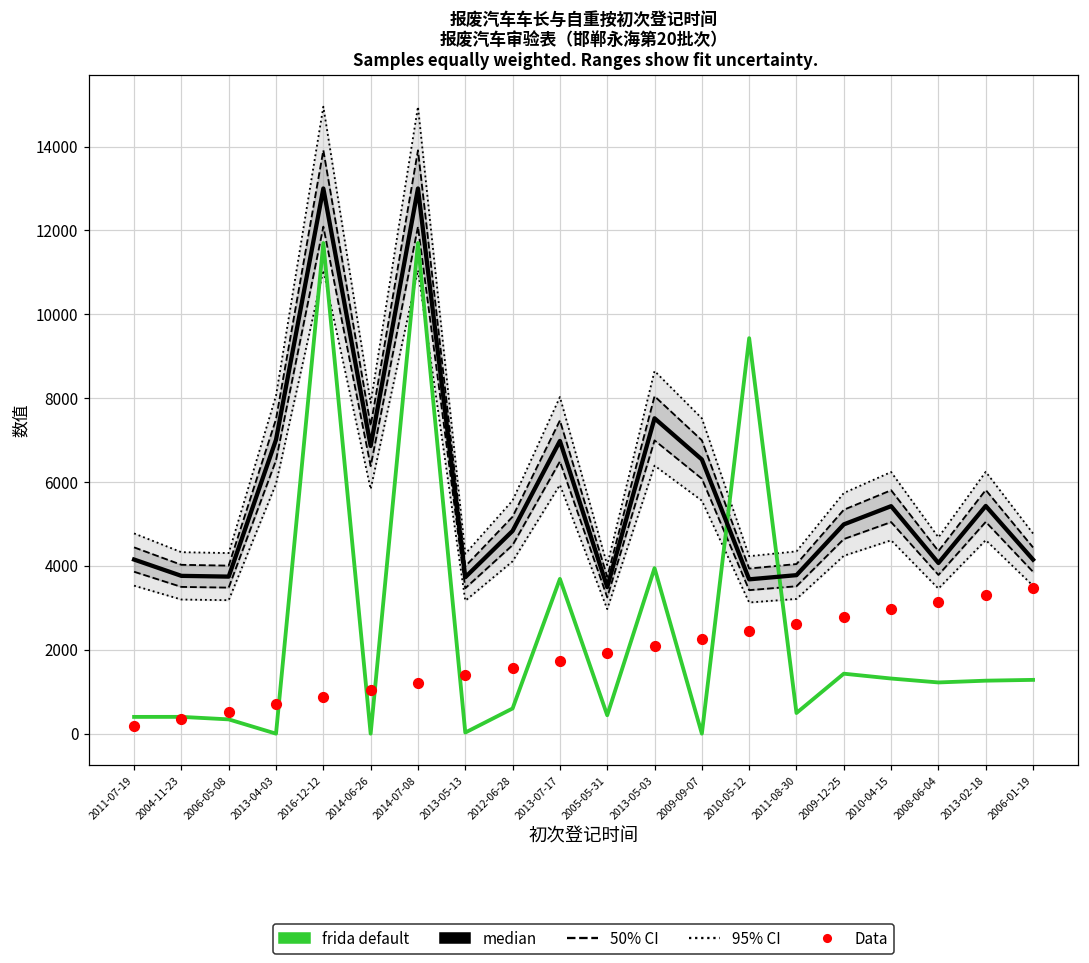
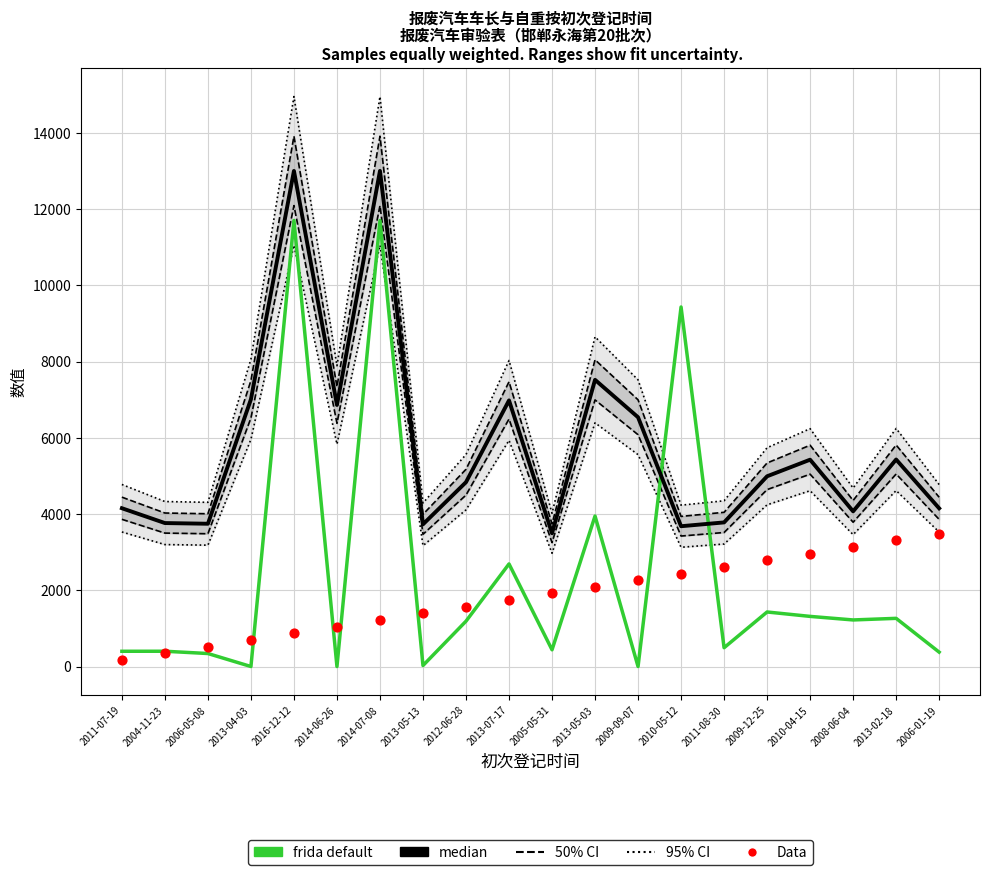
frida default, 2012-06-28: 600 -> 1200
frida default, 2013-07-17: 3700 -> 2700
frida default, 2006-01-19: 1300 -> 400
